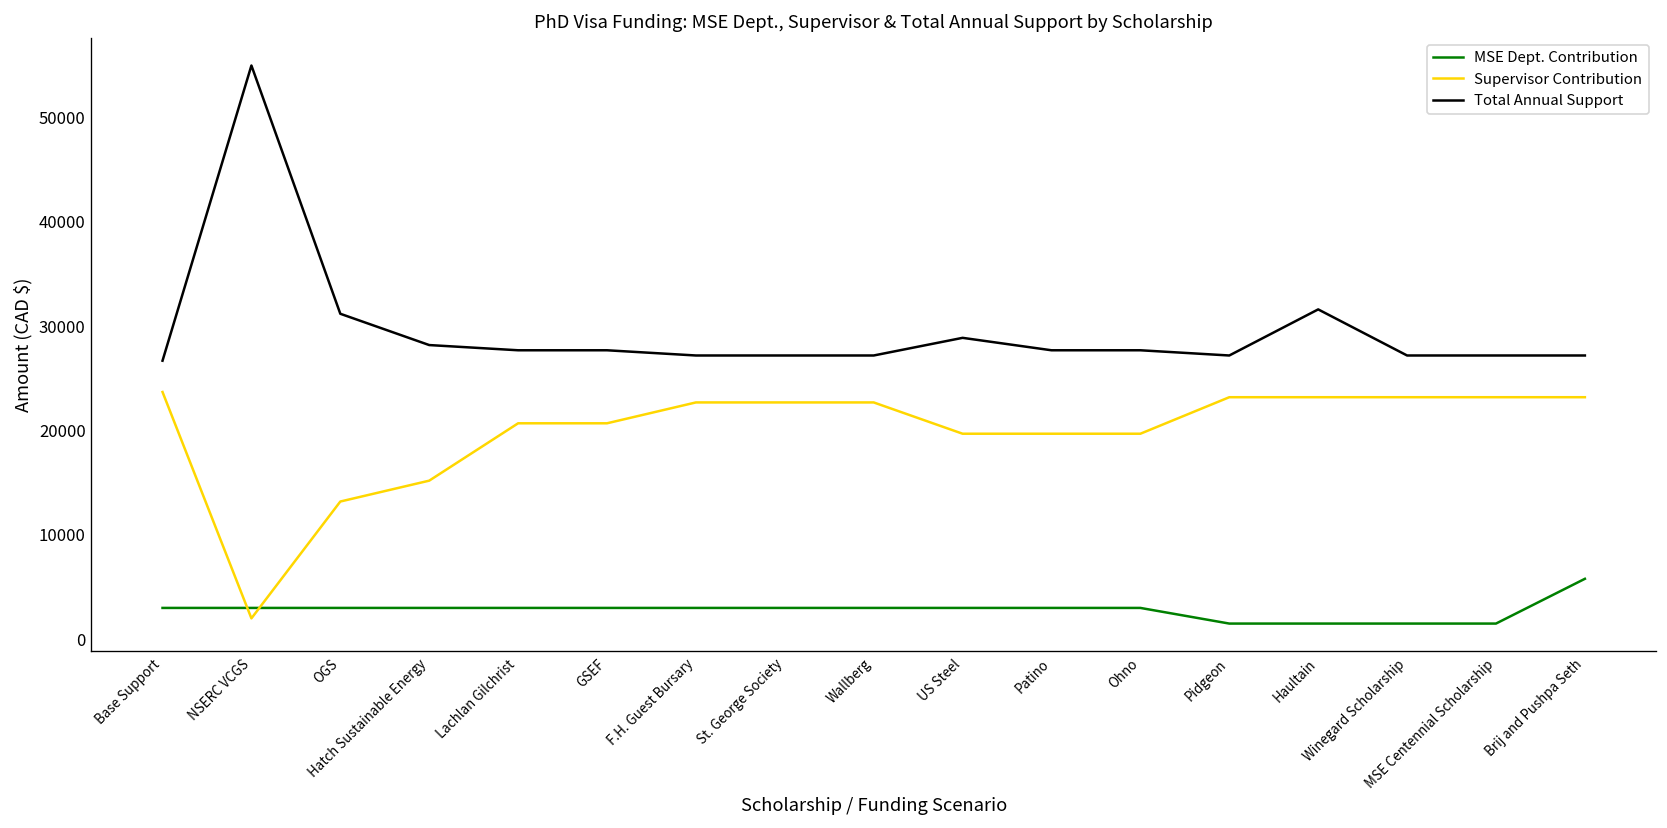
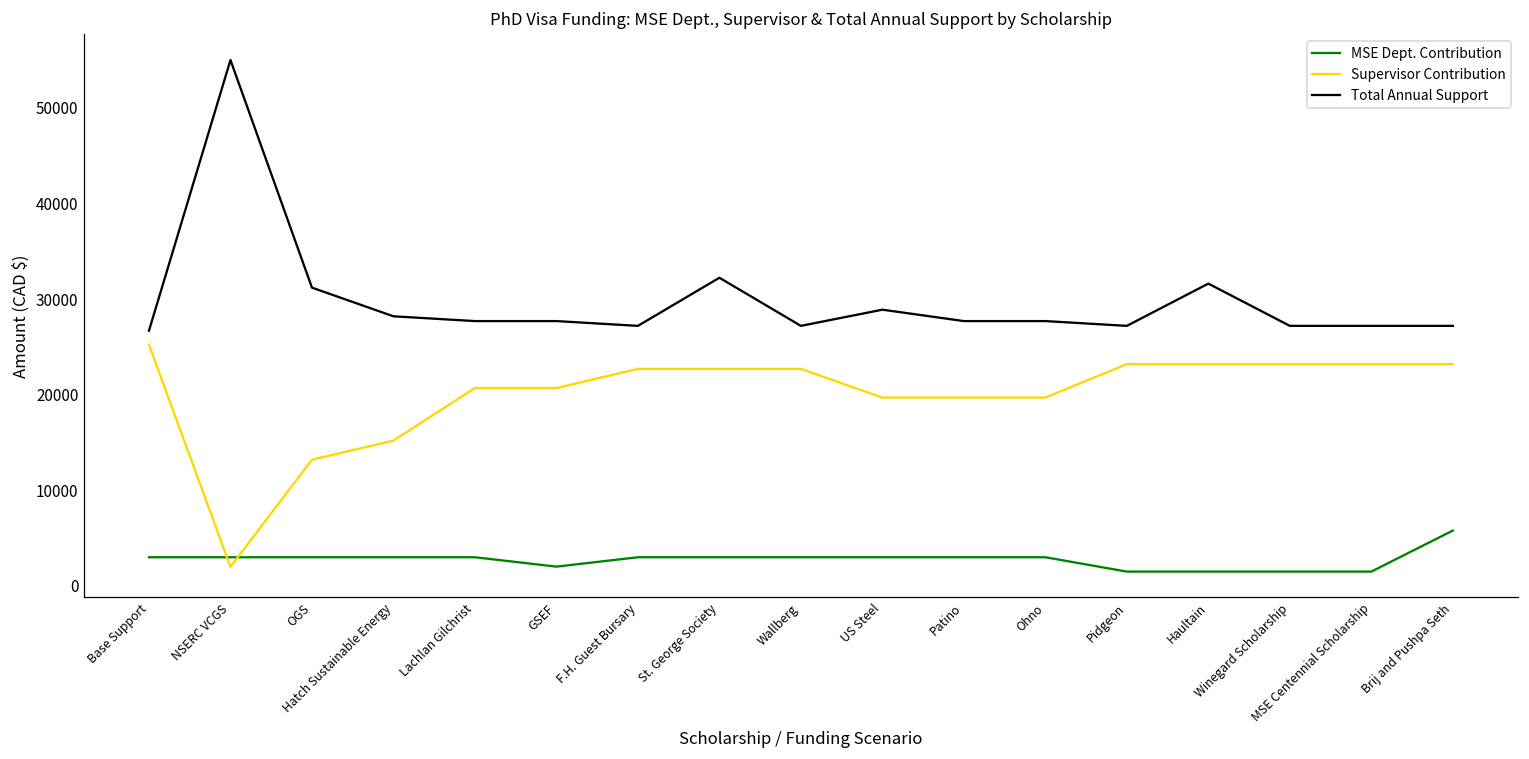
Supervisor Contribution, Base Support: 24000 -> 25000
MSE Dept. Contribution, GSEF: 3000 -> 2000
Total Annual Support, St. George Society: 27000 -> 32000
